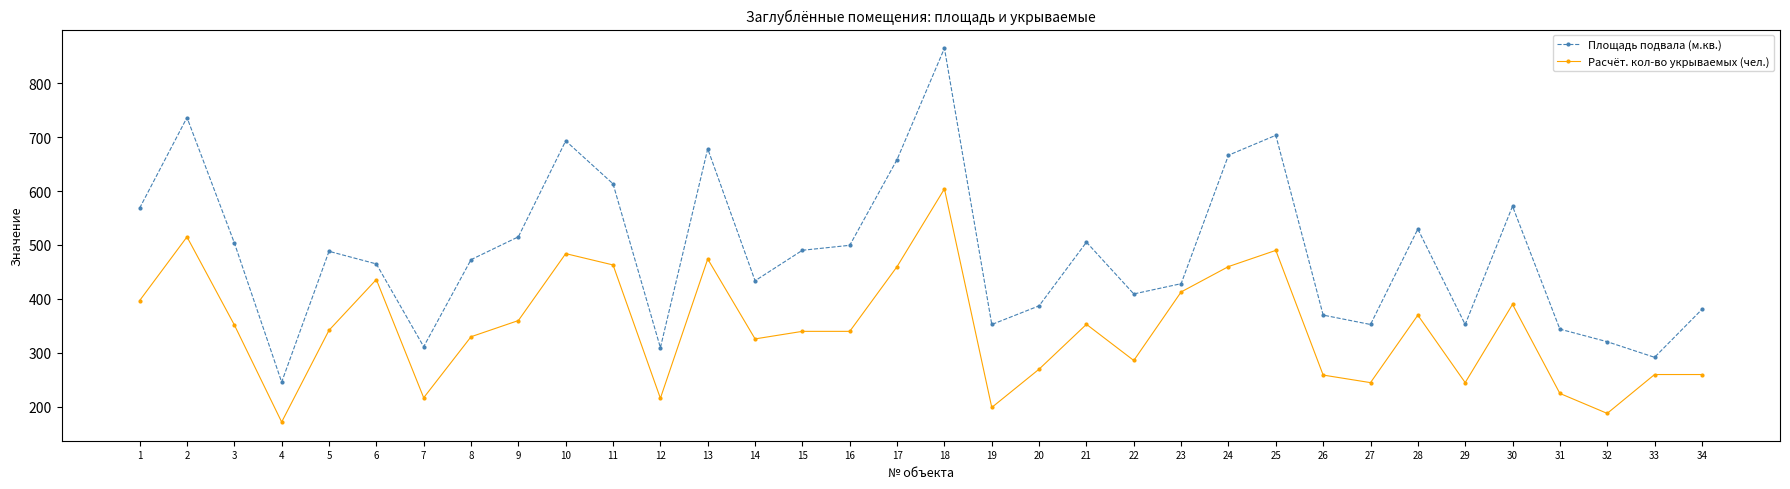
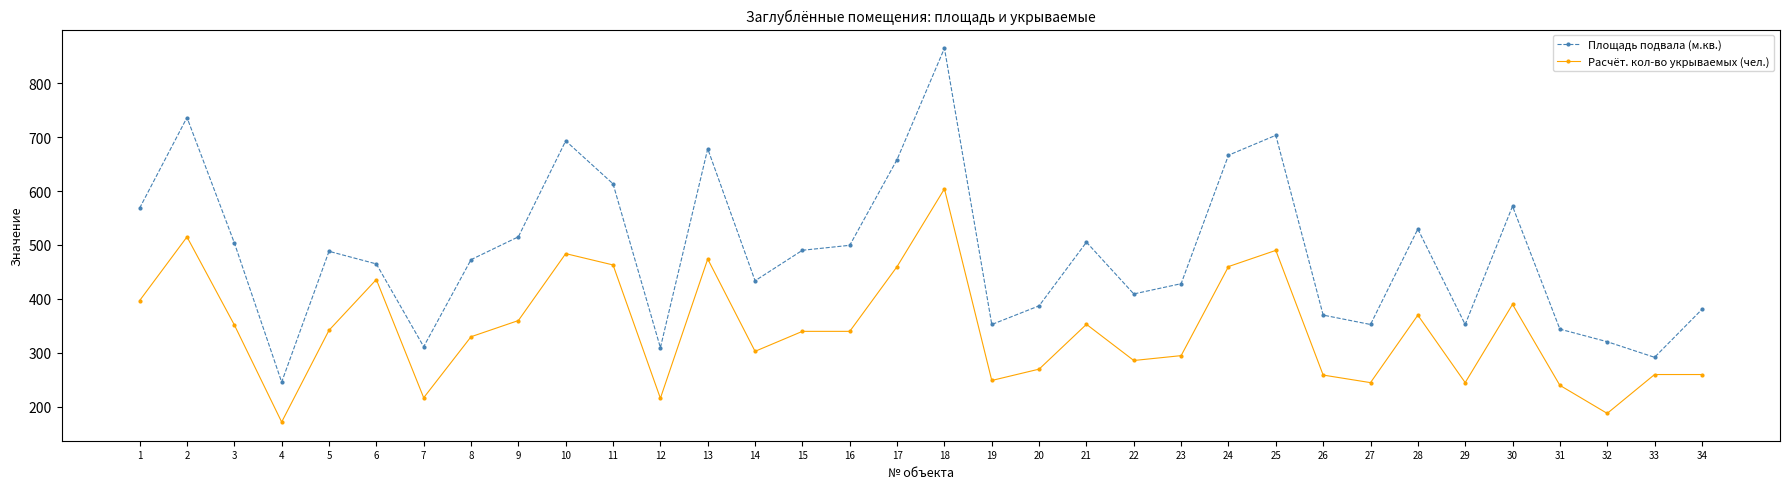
Расчёт. кол-во укрываемых (чел.), 14: 330 -> 300
Расчёт. кол-во укрываемых (чел.), 19: 200 -> 250
Расчёт. кол-во укрываемых (чел.), 23: 410 -> 300
Расчёт. кол-во укрываемых (чел.), 31: 230 -> 240
